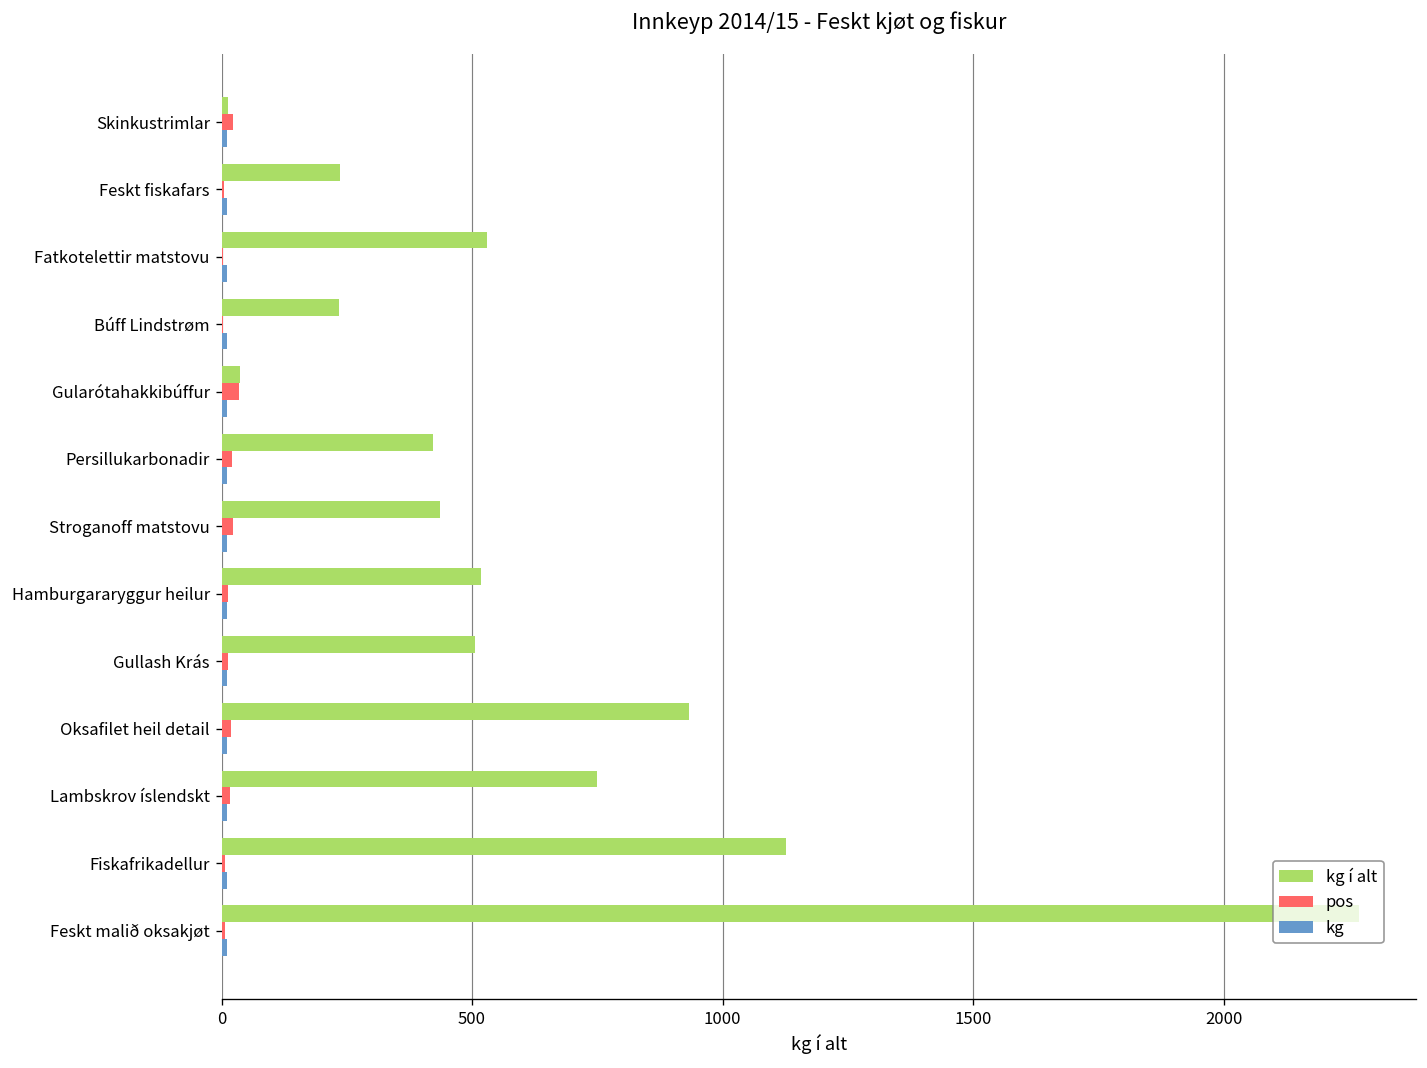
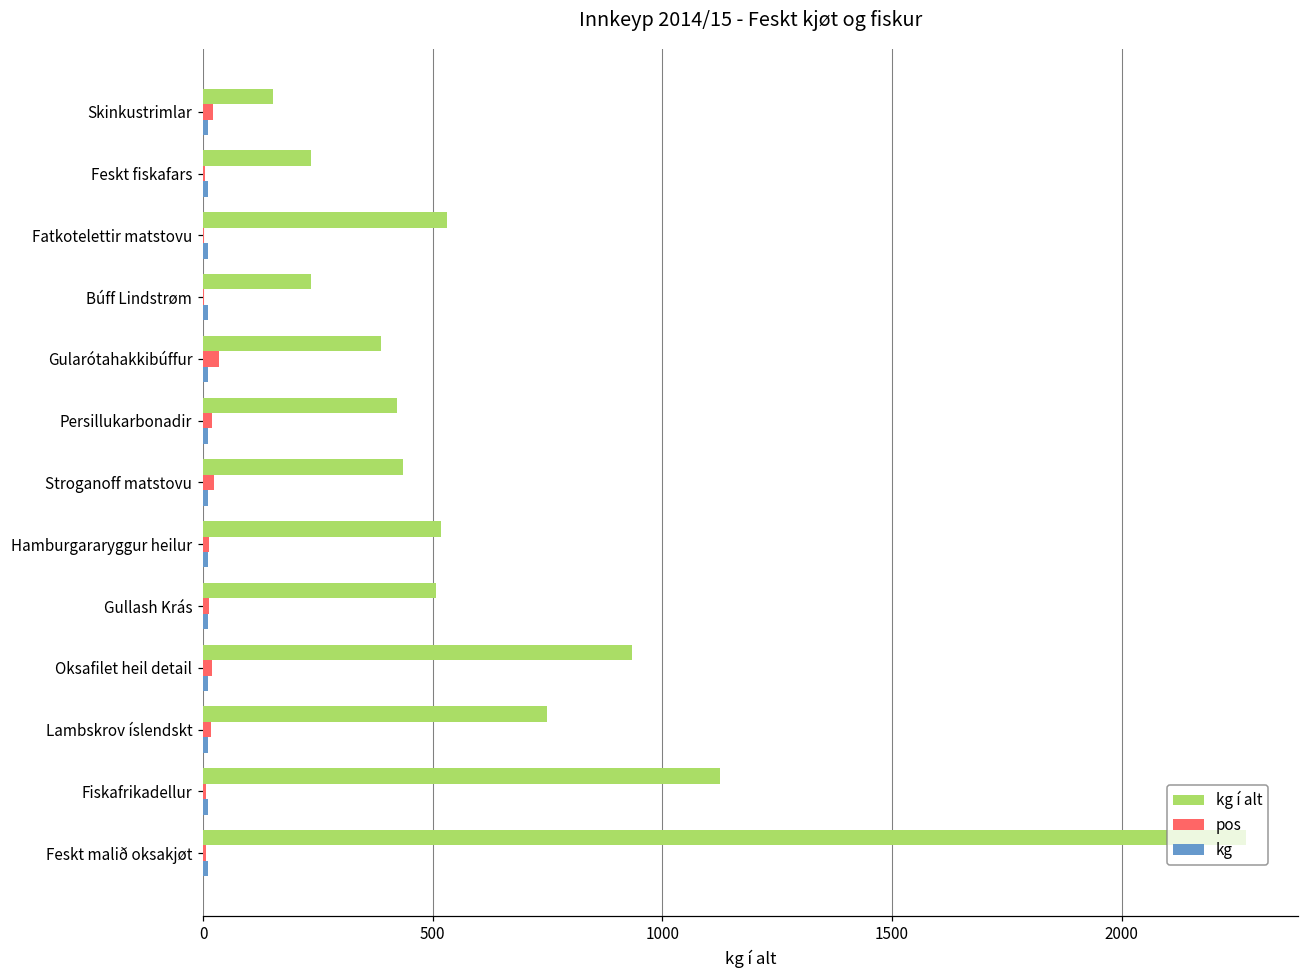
kg í alt, Skinkustrimlar: 10 -> 150
kg í alt, Gularótahakkibúffur: 40 -> 390
